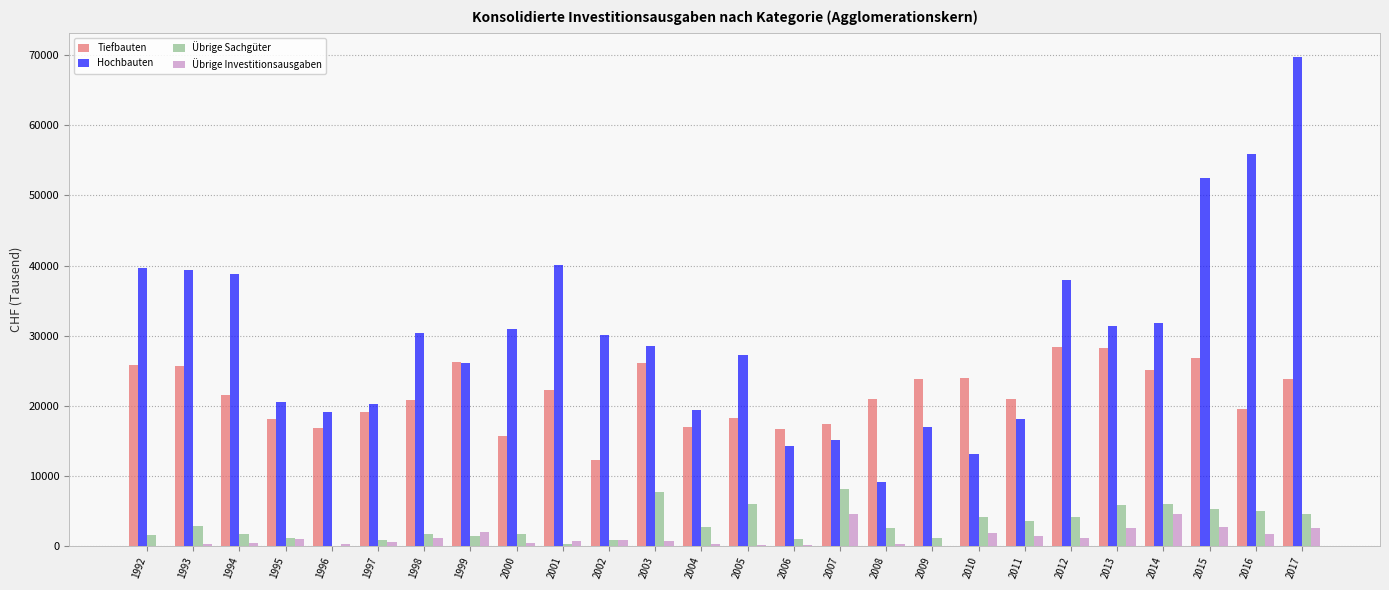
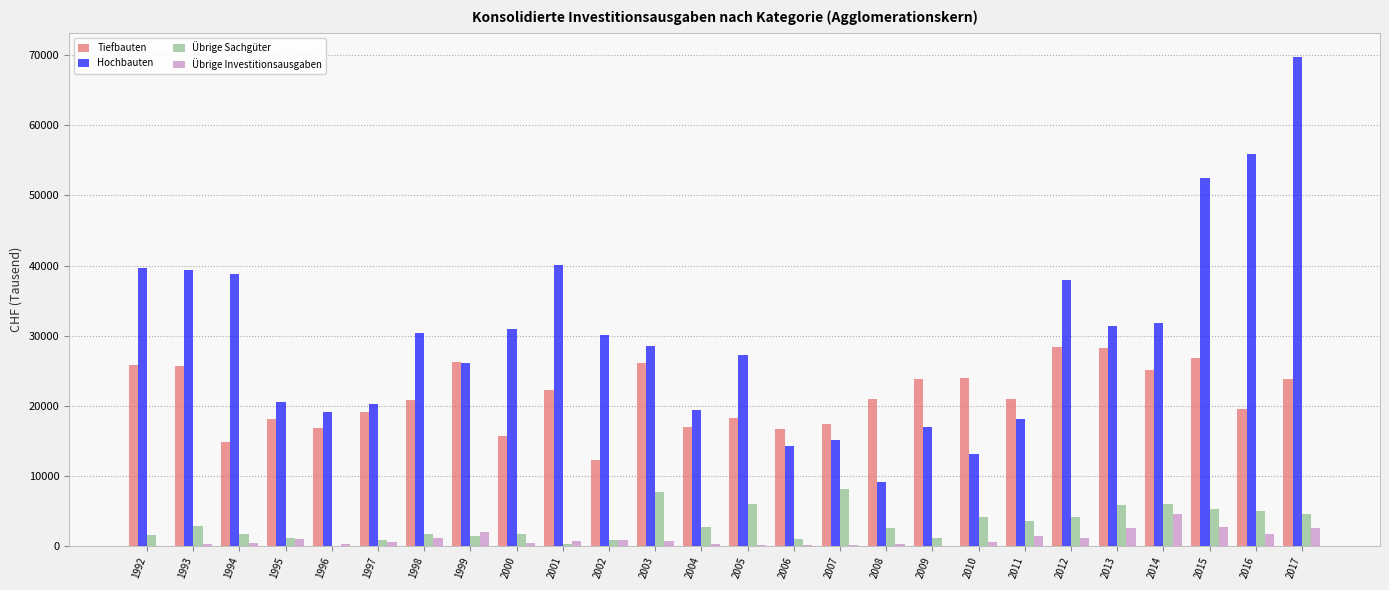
Tiefbauten, 1994: 21000 -> 15000
Übrige Investitionsausgaben, 2007: 5000 -> 0
Übrige Investitionsausgaben, 2010: 2000 -> 1000
